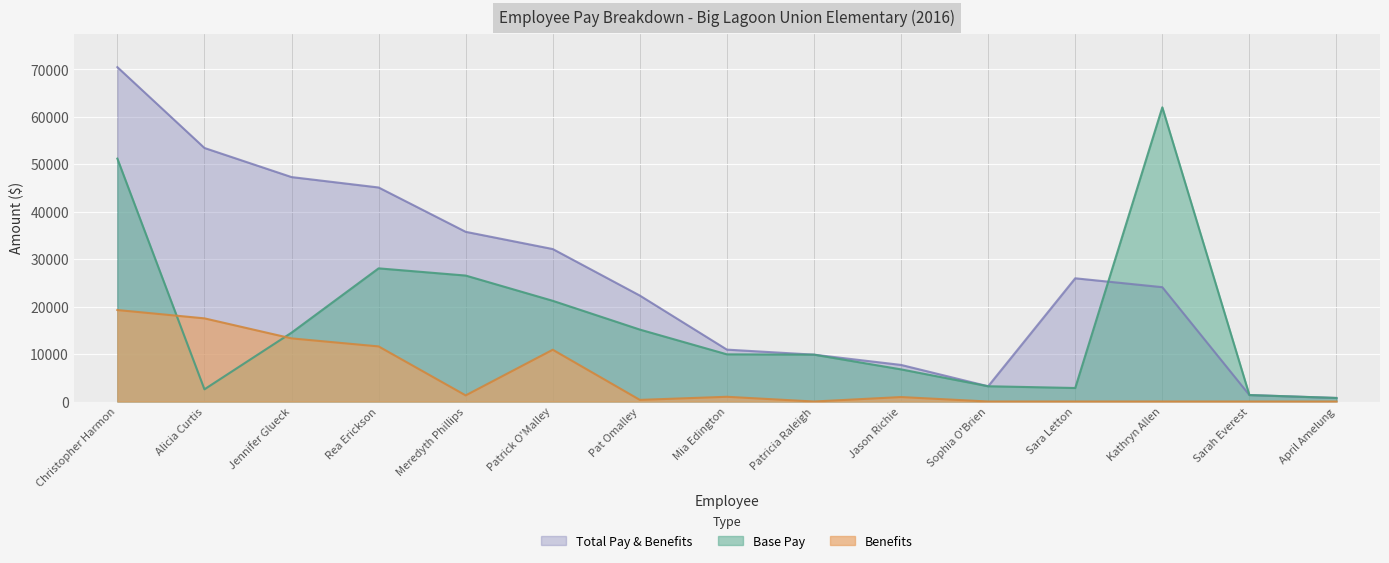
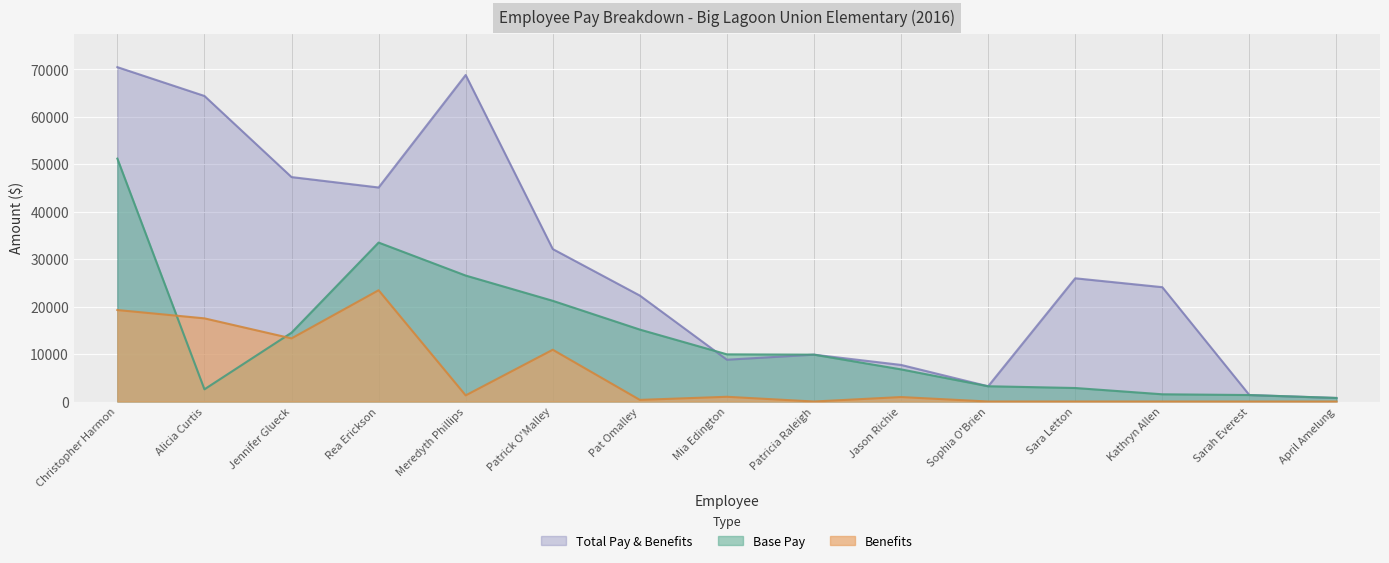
Total Pay & Benefits, Alicia Curtis: 53000 -> 64000
Base Pay, Rea Erickson: 28000 -> 33000
Benefits, Rea Erickson: 12000 -> 23000
Total Pay & Benefits, Meredyth Phillips: 36000 -> 69000
Total Pay & Benefits, Mia Edington: 11000 -> 9000
Base Pay, Kathryn Allen: 62000 -> 2000
